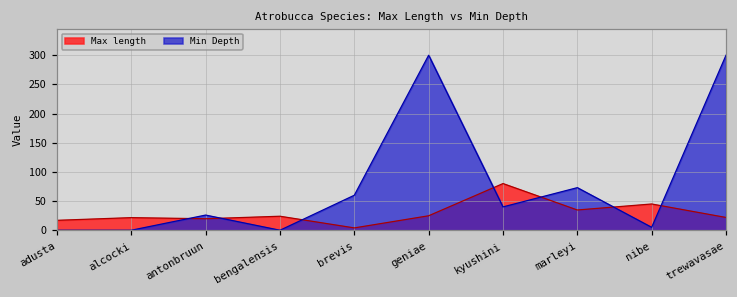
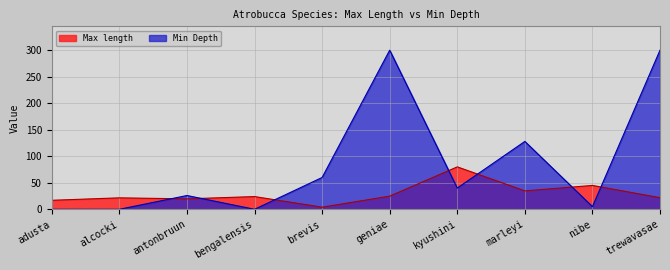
Min Depth, marleyi: 70 -> 130
